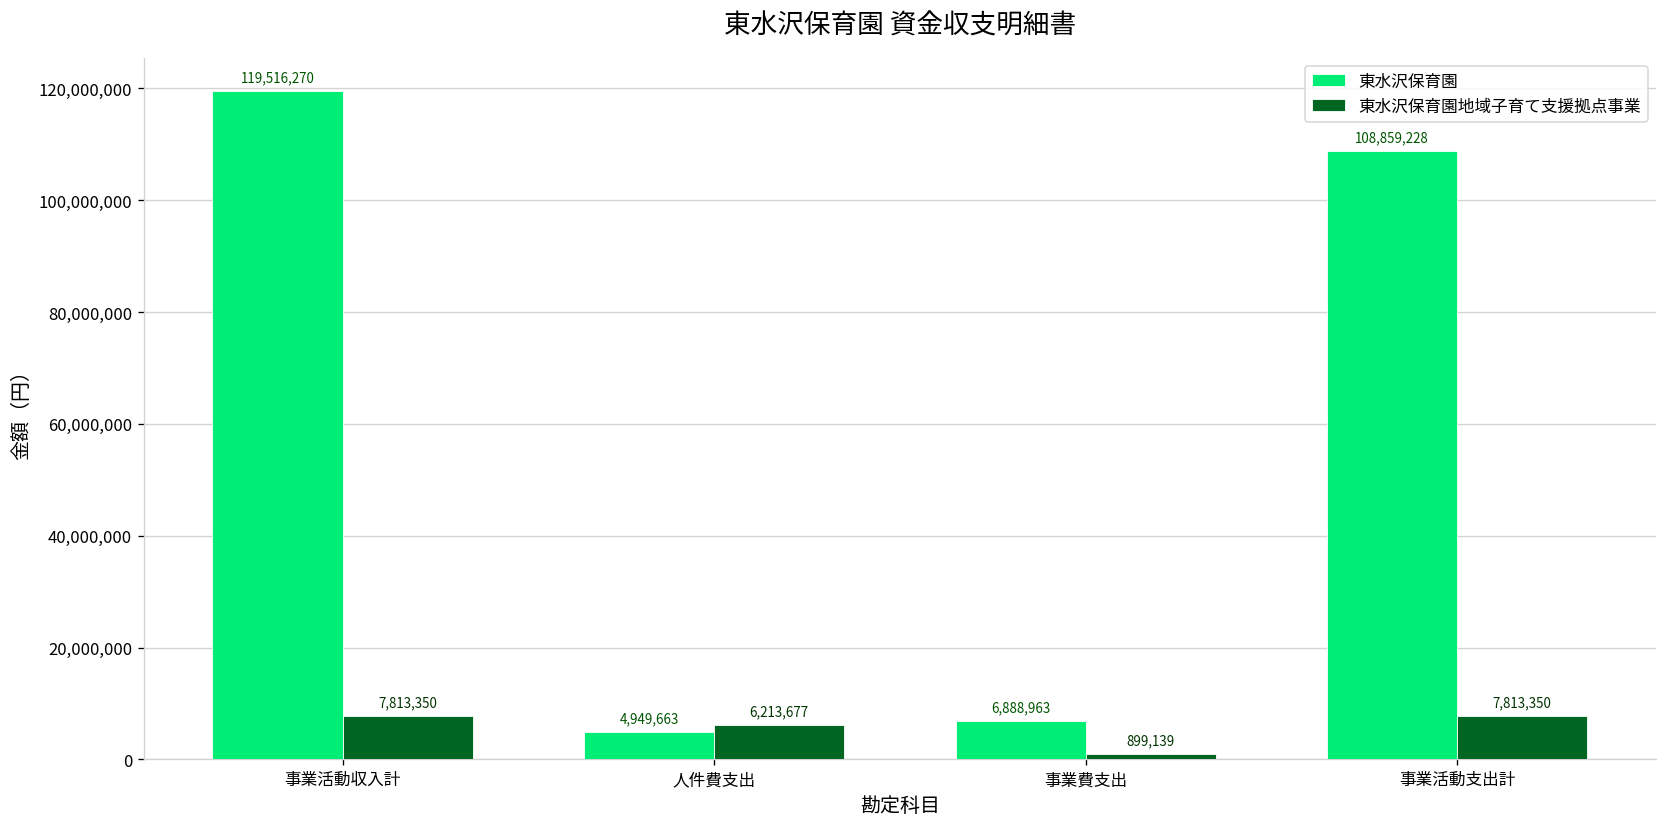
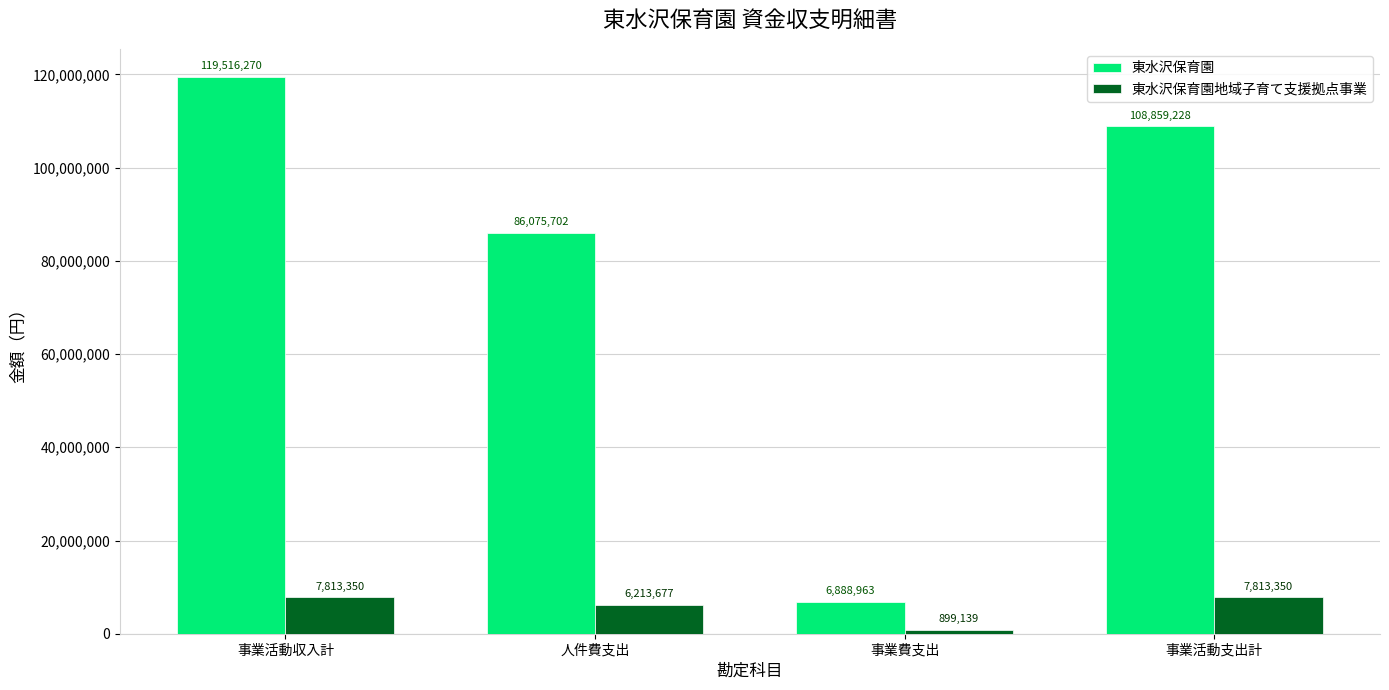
東水沢保育園, 人件費支出: 4,949,663 -> 86,075,702
